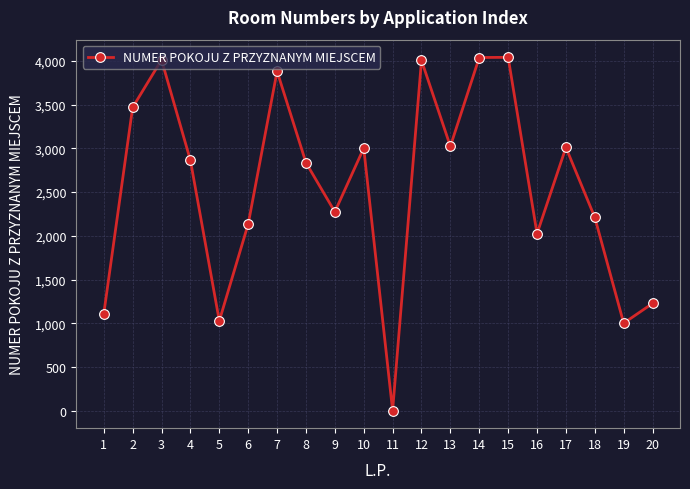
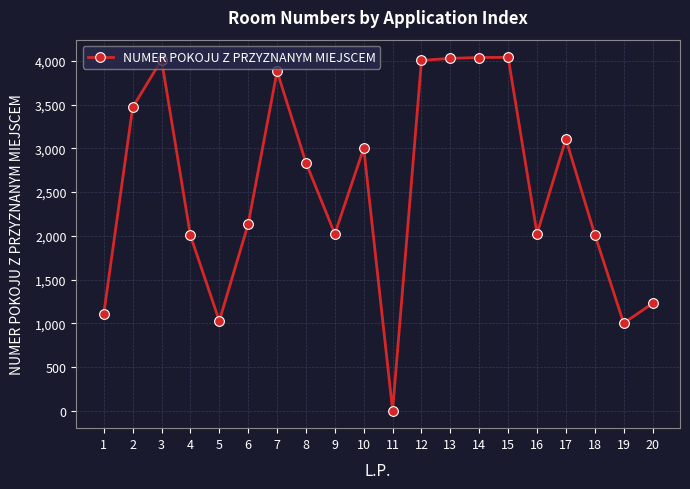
4: 2,900 -> 2,000
9: 2,300 -> 2,000
13: 3,000 -> 4,000
17: 3,000 -> 3,100
18: 2,200 -> 2,000
